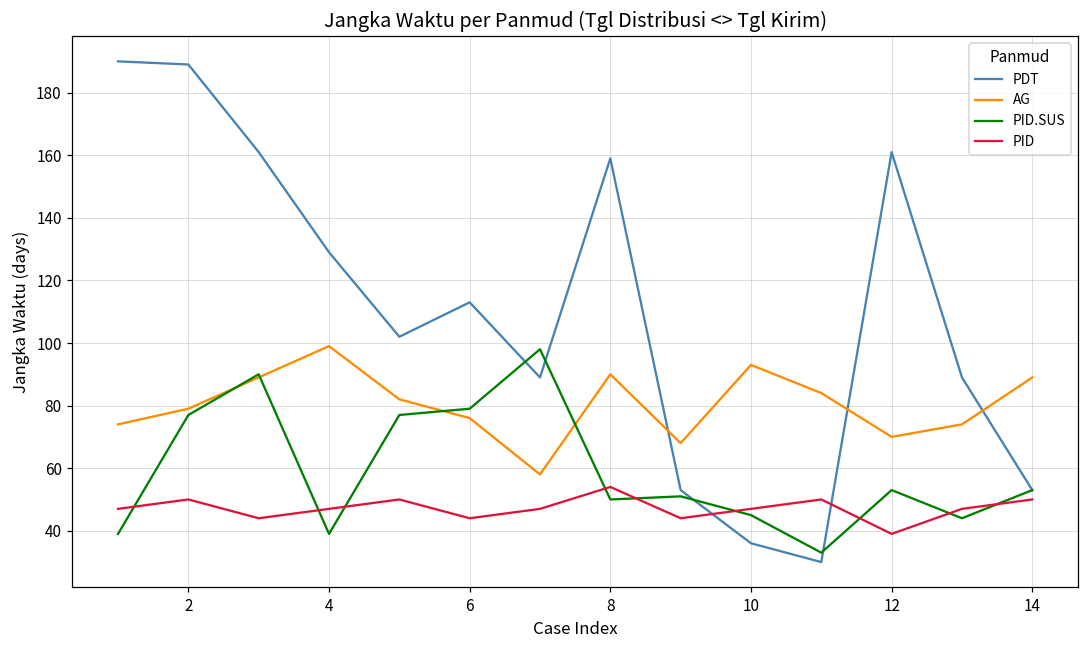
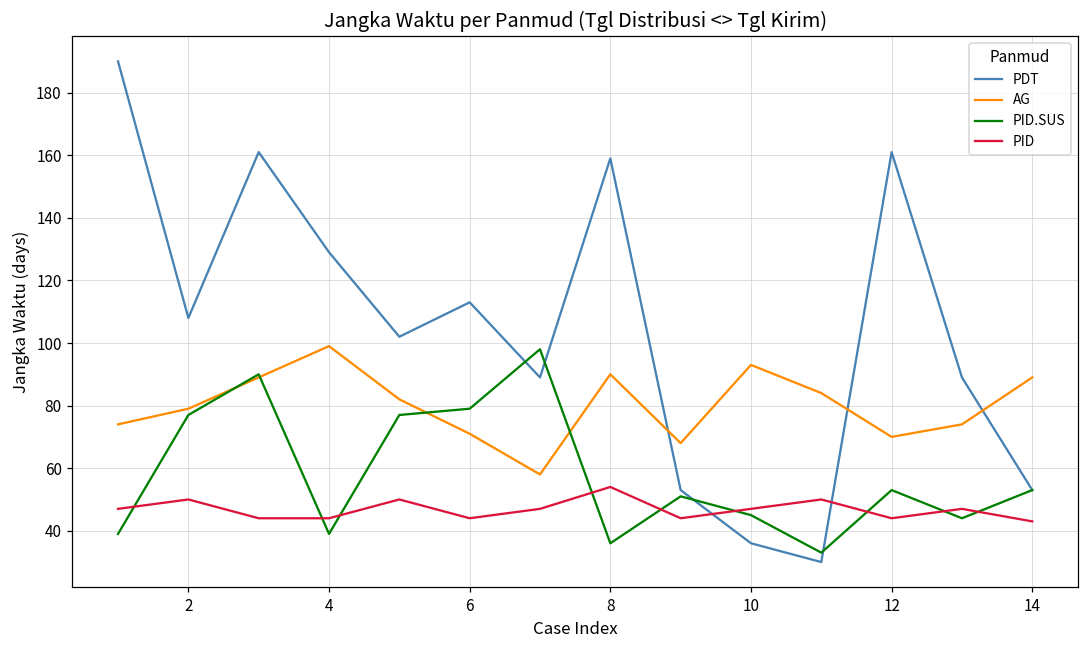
PDT, 2: 189 -> 108
PID, 4: 47 -> 44
AG, 6: 76 -> 71
PID.SUS, 8: 50 -> 36
PID, 12: 39 -> 44
PID, 14: 50 -> 43
